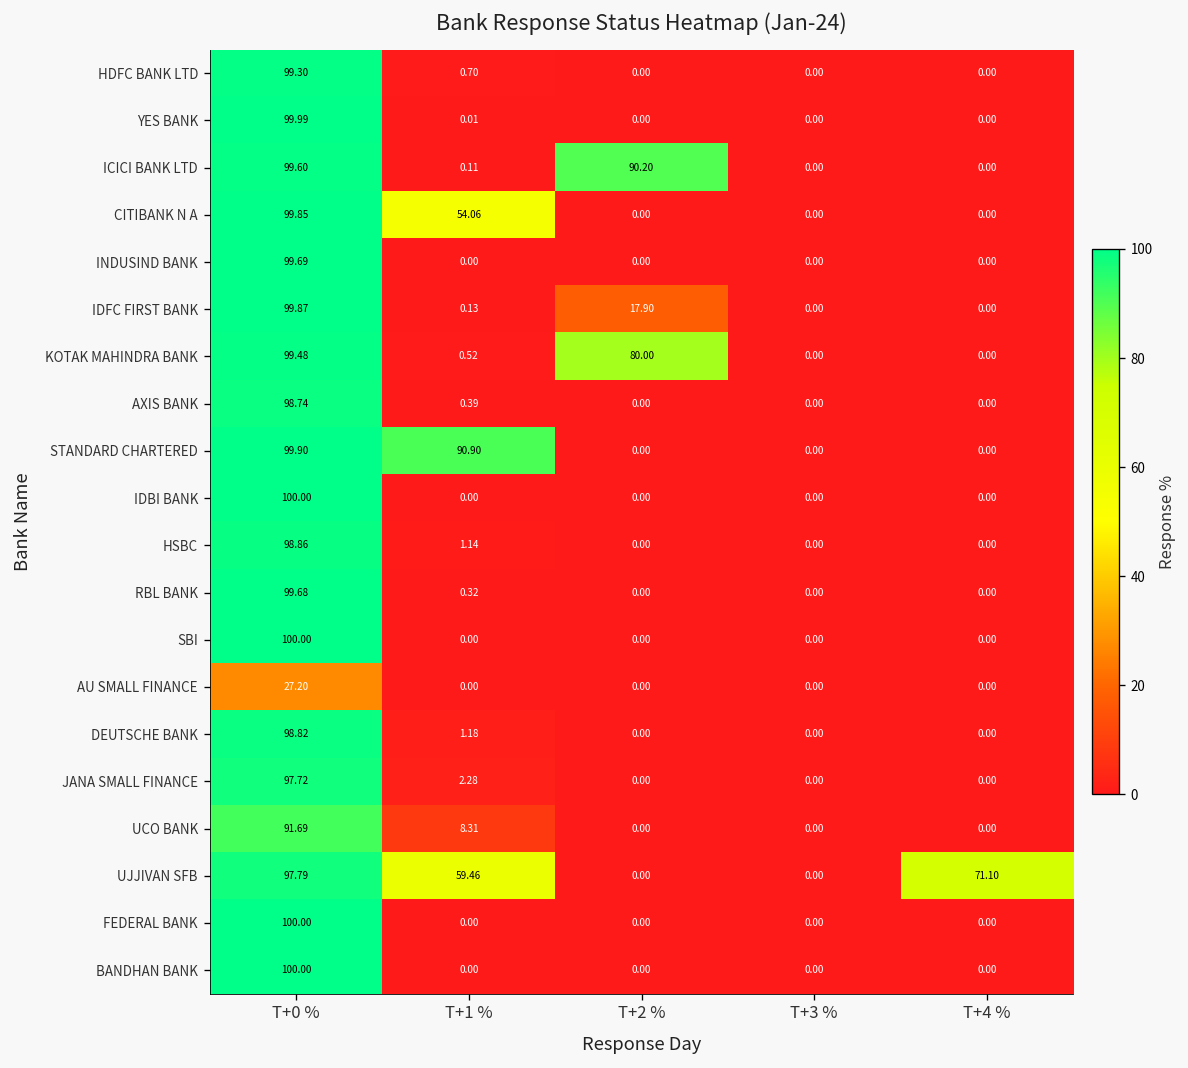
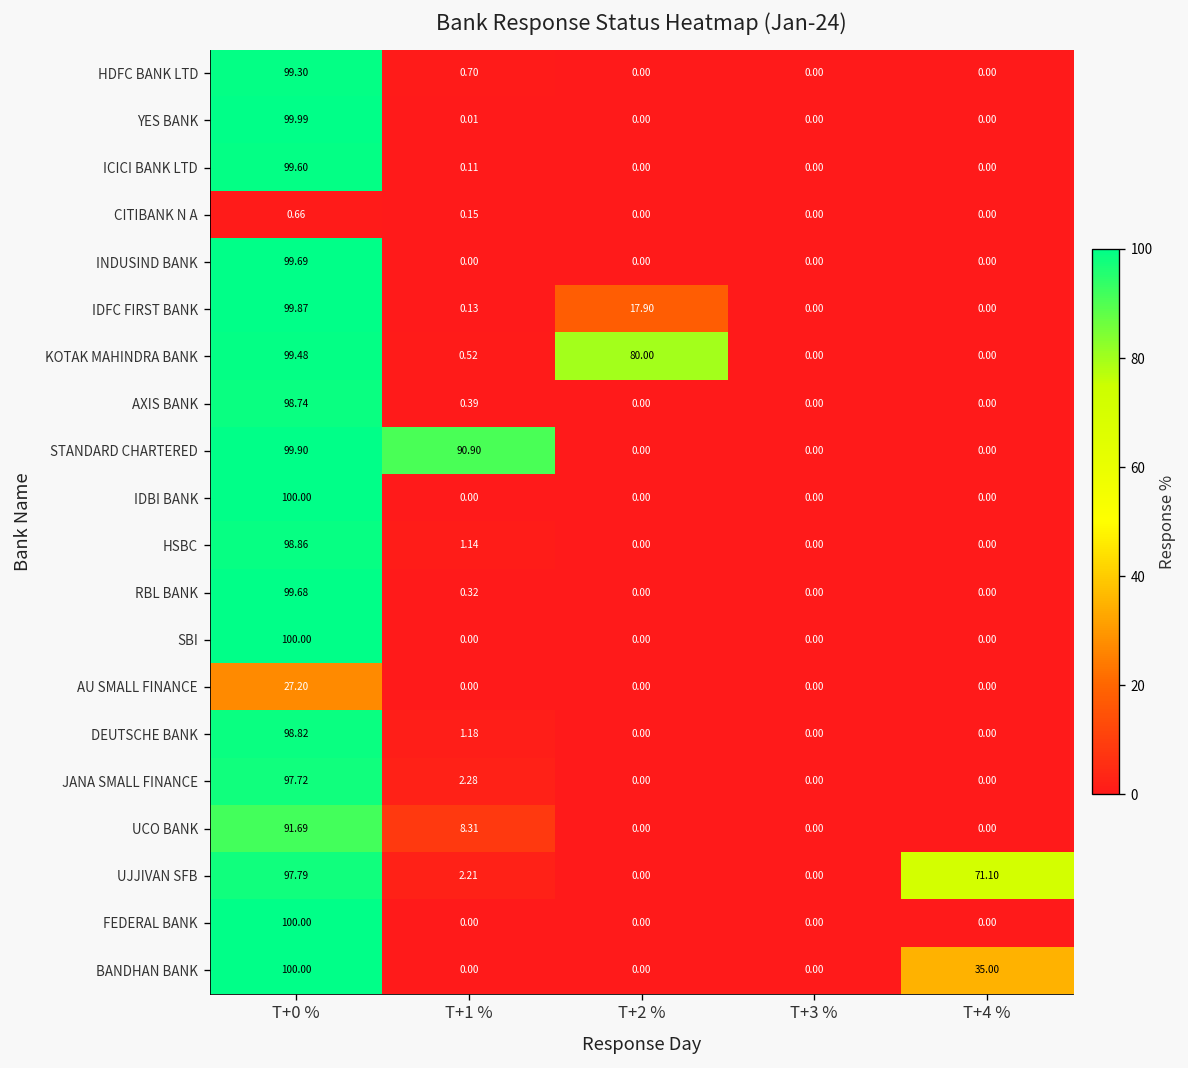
ICICI BANK LTD, T+2 %: 90.20 -> 0.00
CITIBANK N A, T+0 %: 99.85 -> 0.66
CITIBANK N A, T+1 %: 54.06 -> 0.15
UJJIVAN SFB, T+1 %: 59.46 -> 2.21
BANDHAN BANK, T+4 %: 0.00 -> 35.00
